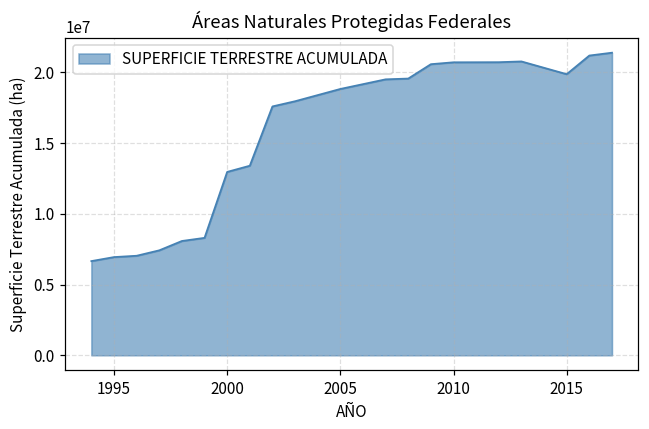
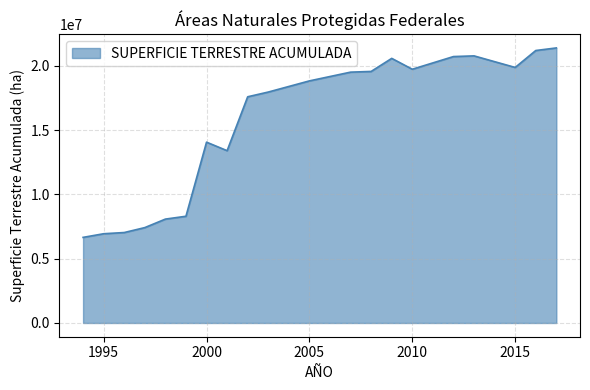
2000: 13000000 -> 14100000
2010: 20700000 -> 19700000
